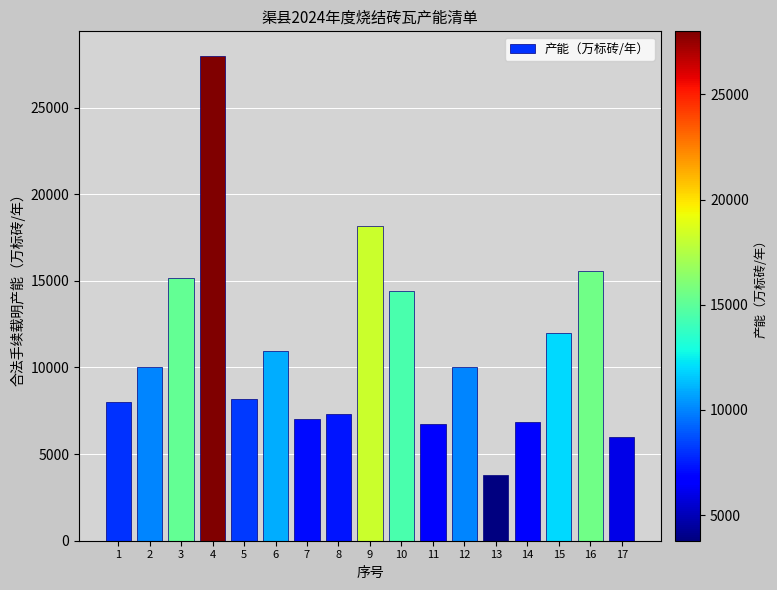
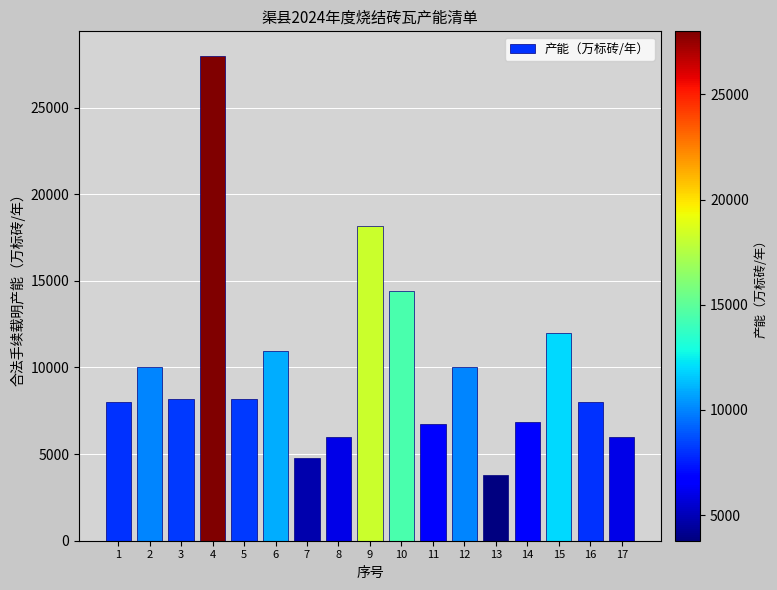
3: 15200 -> 8200
7: 7000 -> 4800
8: 7300 -> 6000
16: 15600 -> 8000
